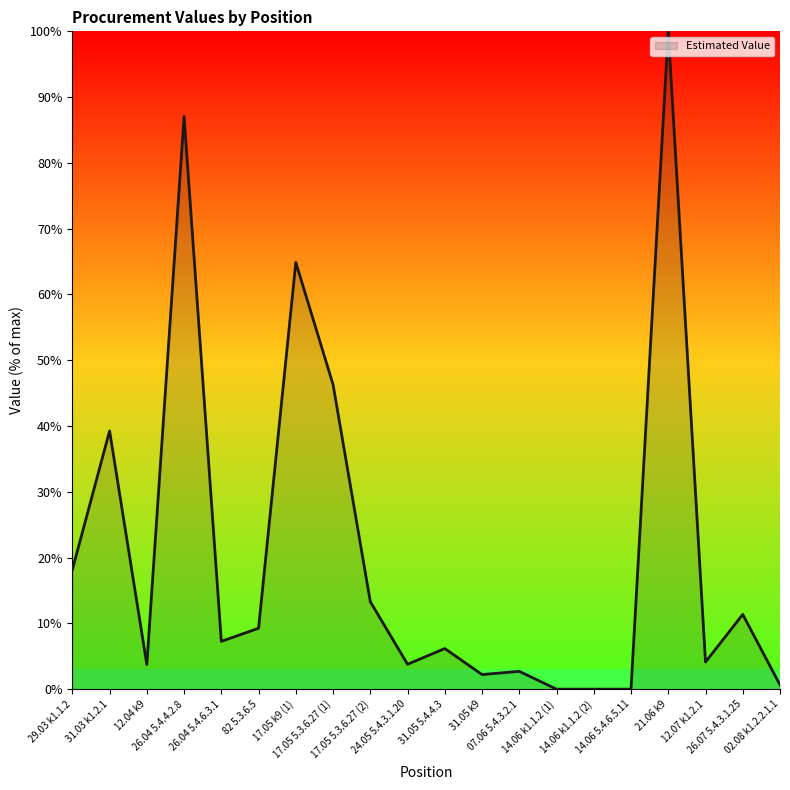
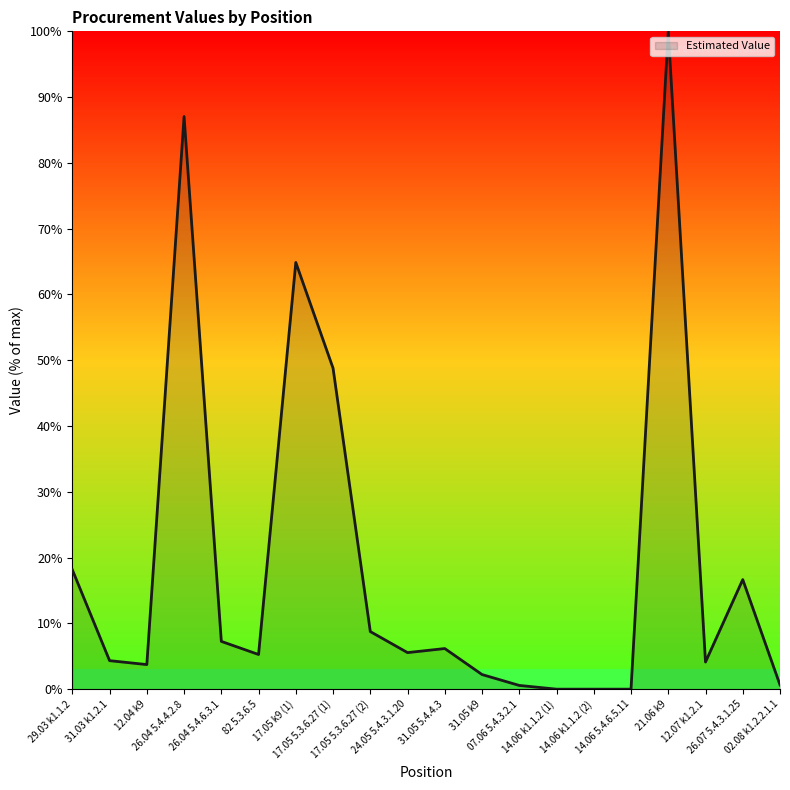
31.03 k1.2.1: 39% -> 4%
82 5.3.6.5: 9% -> 5%
17.05 5.3.6.27 (1): 46% -> 49%
17.05 5.3.6.27 (2): 13% -> 9%
24.05 5.4.3.1.20: 4% -> 6%
07.06 5.4.3.2.1: 3% -> 1%
26.07 5.4.3.1.25: 11% -> 17%
